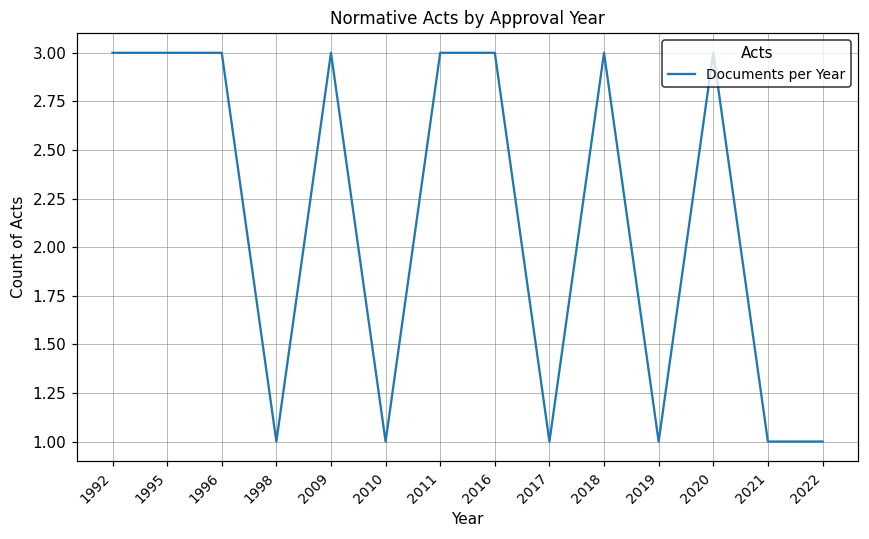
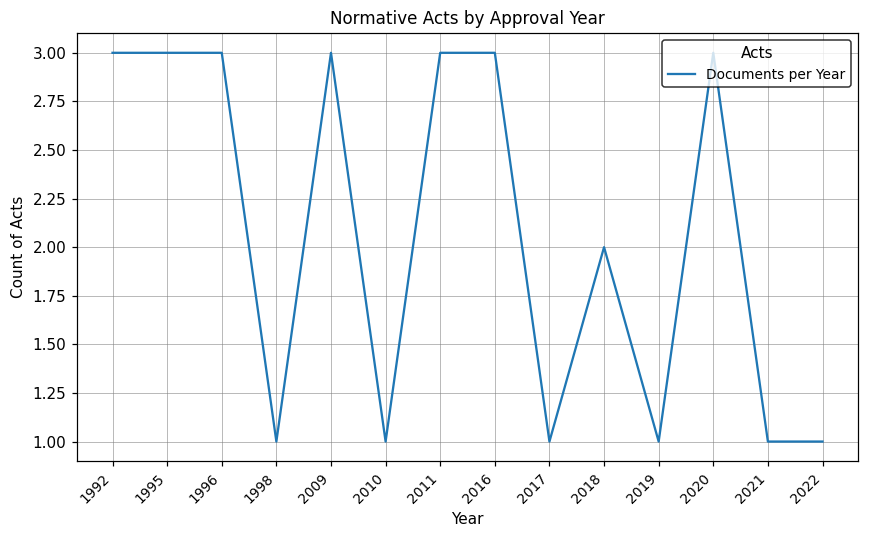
2018: 3 -> 2
